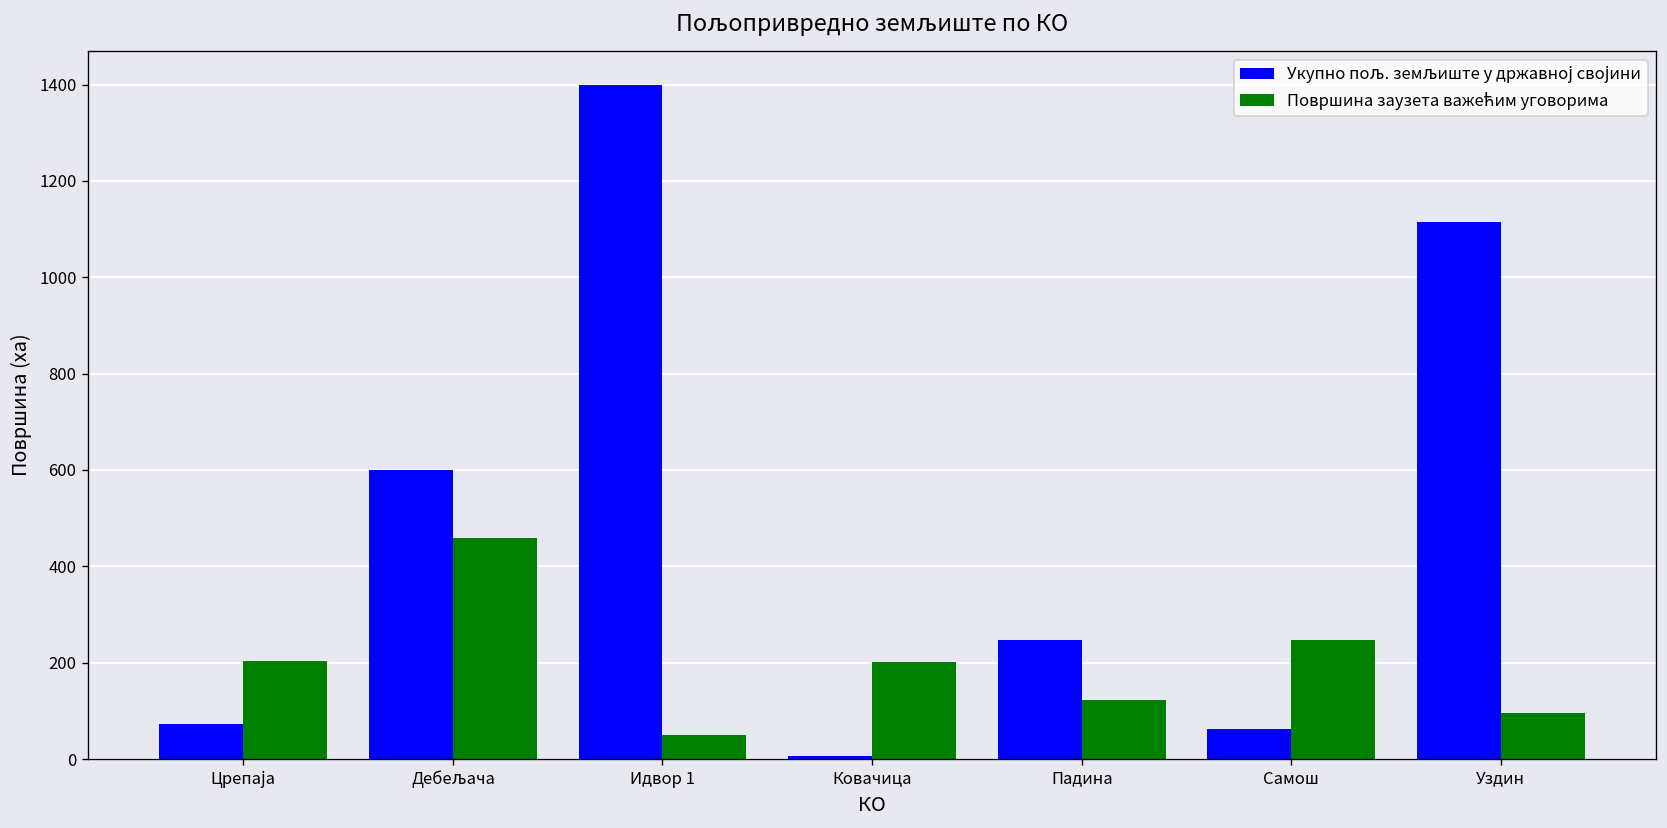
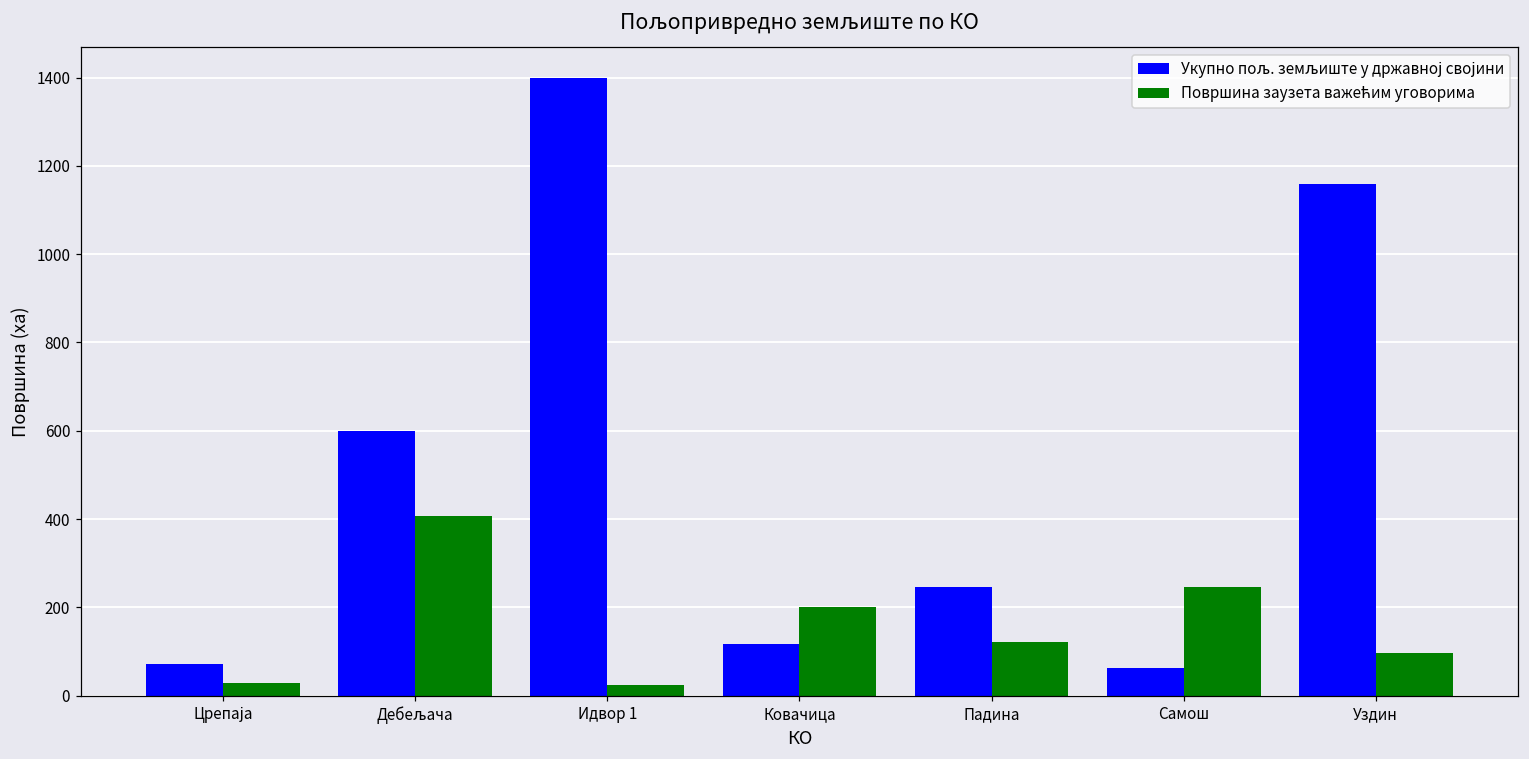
Површина заузета важећим уговорима, Црепаја: 200 -> 30
Површина заузета важећим уговорима, Дебељача: 460 -> 410
Површина заузета важећим уговорима, Идвор 1: 50 -> 20
Укупно пољ. земљиште у државној својини, Ковачица: 10 -> 120
Укупно пољ. земљиште у државној својини, Уздин: 1110 -> 1160
